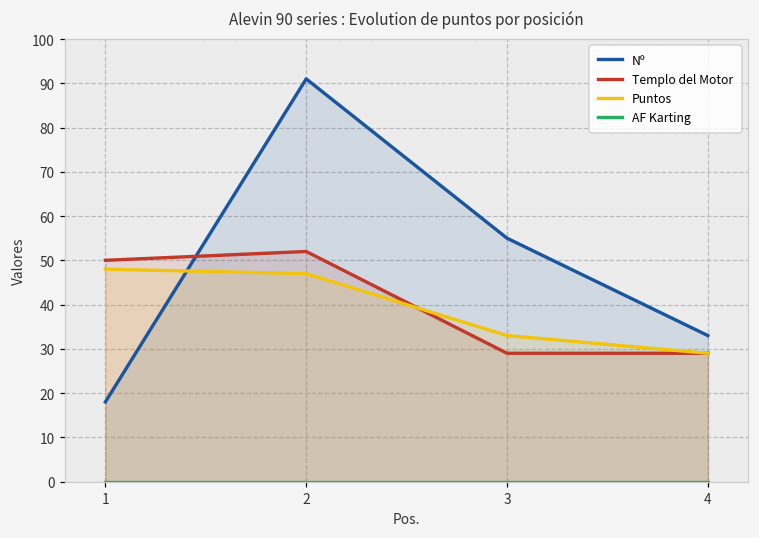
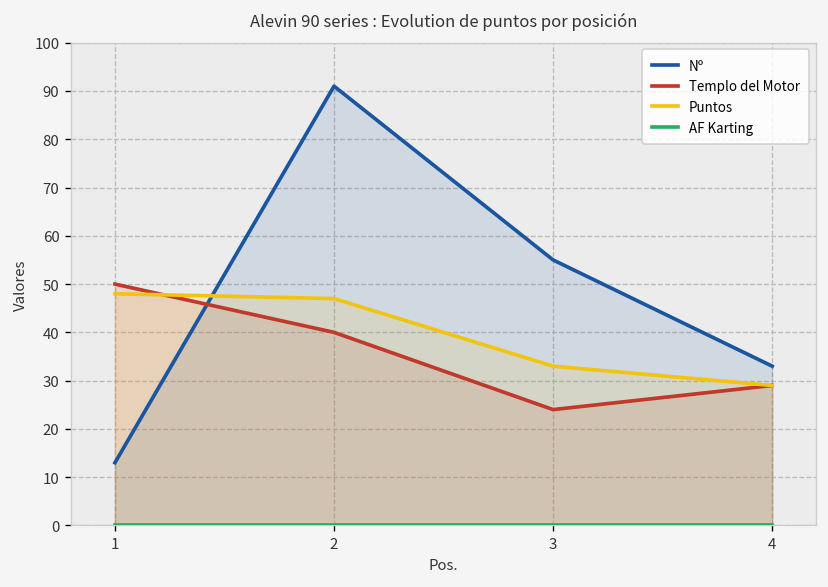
Nº, 1: 18 -> 13
Templo del Motor, 2: 52 -> 40
Templo del Motor, 3: 29 -> 24
